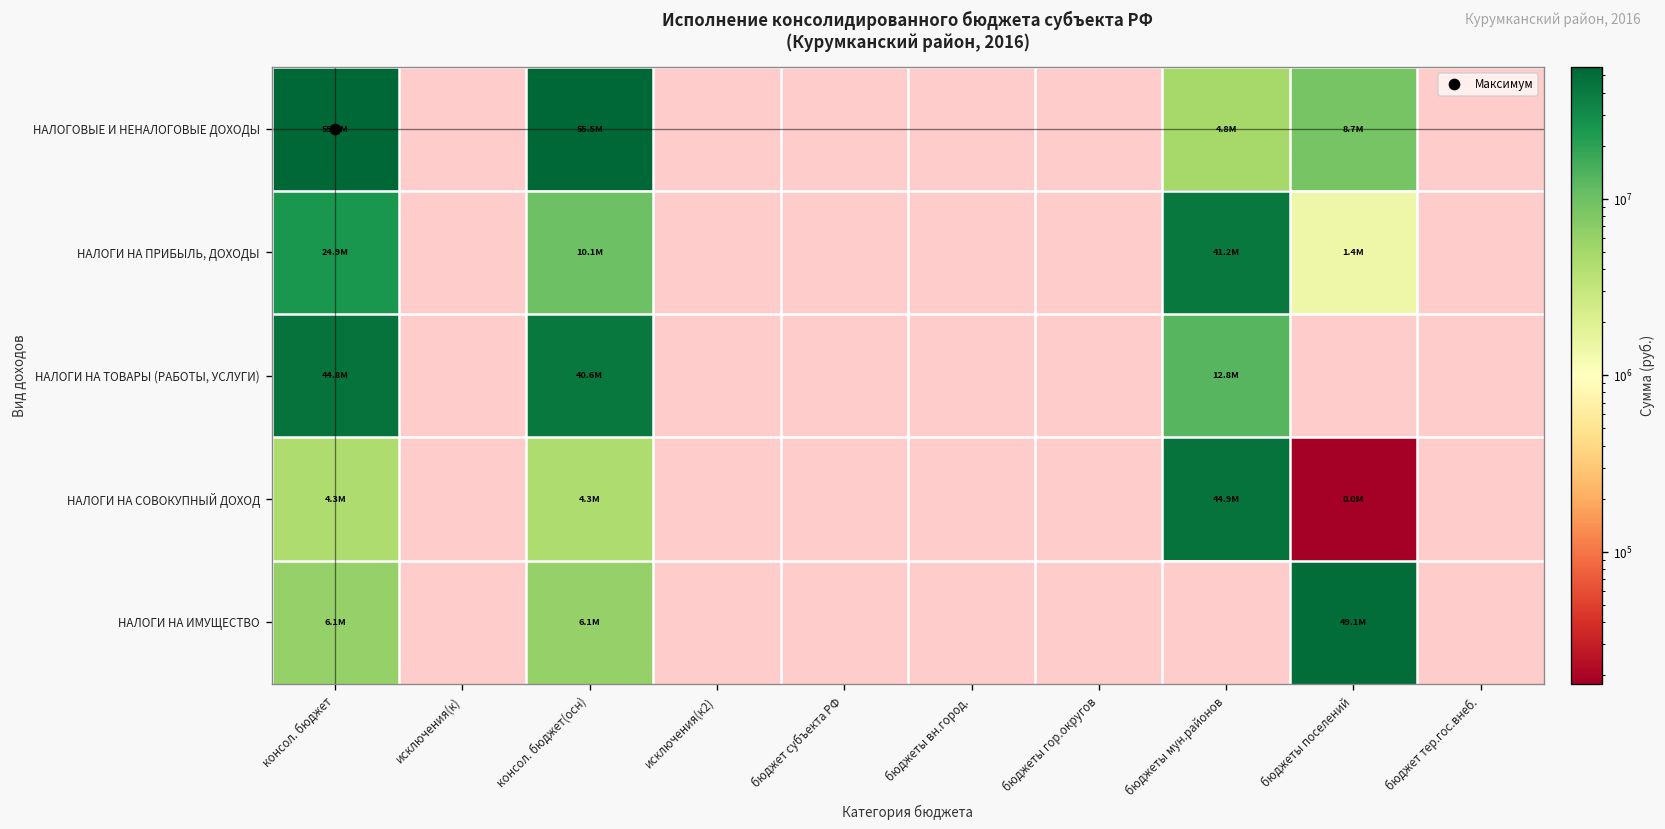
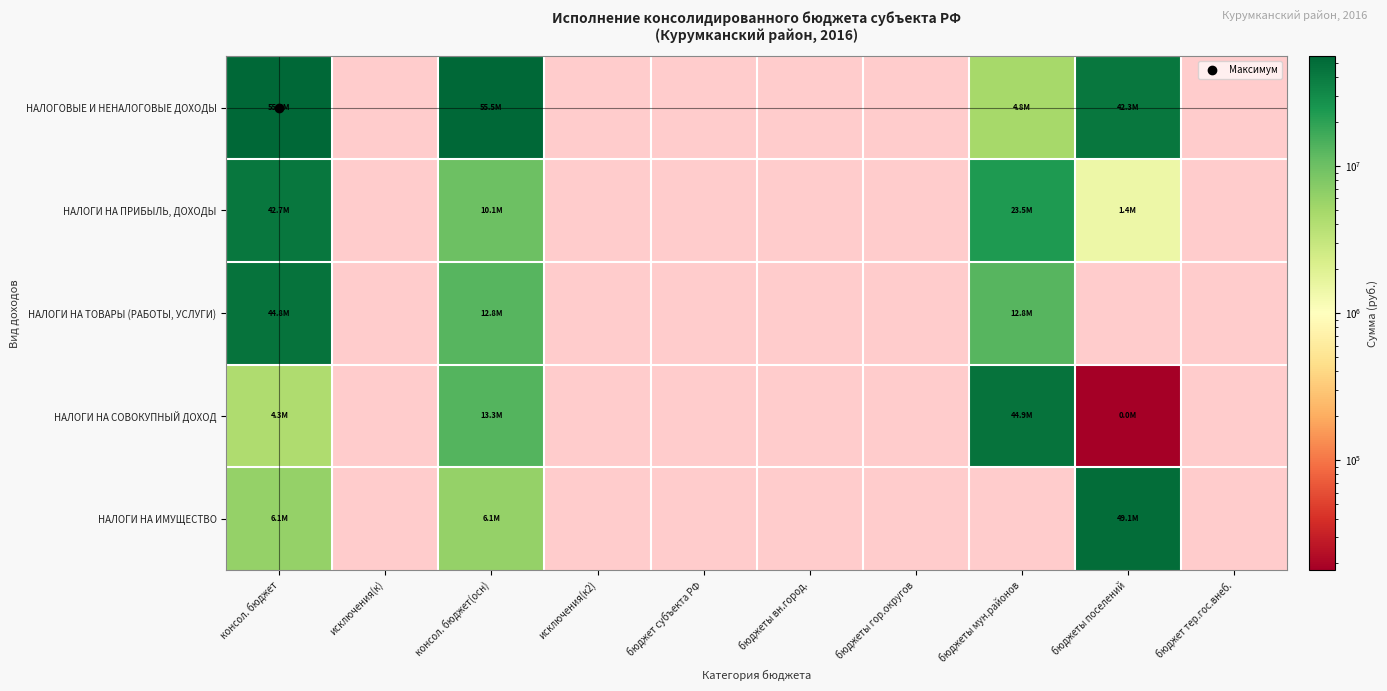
НАЛОГОВЫЕ И НЕНАЛОГОВЫЕ ДОХОДЫ, бюджеты поселений: 8.7M -> 42.3M
НАЛОГИ НА ПРИБЫЛЬ, ДОХОДЫ, консол. бюджет: 24.9M -> 42.7M
НАЛОГИ НА ПРИБЫЛЬ, ДОХОДЫ, бюджеты мун.районов: 41.2M -> 23.5M
НАЛОГИ НА ТОВАРЫ (РАБОТЫ, УСЛУГИ), консол. бюджет(осн): 40.6M -> 12.8M
НАЛОГИ НА СОВОКУПНЫЙ ДОХОД, консол. бюджет(осн): 4.3M -> 13.3M
